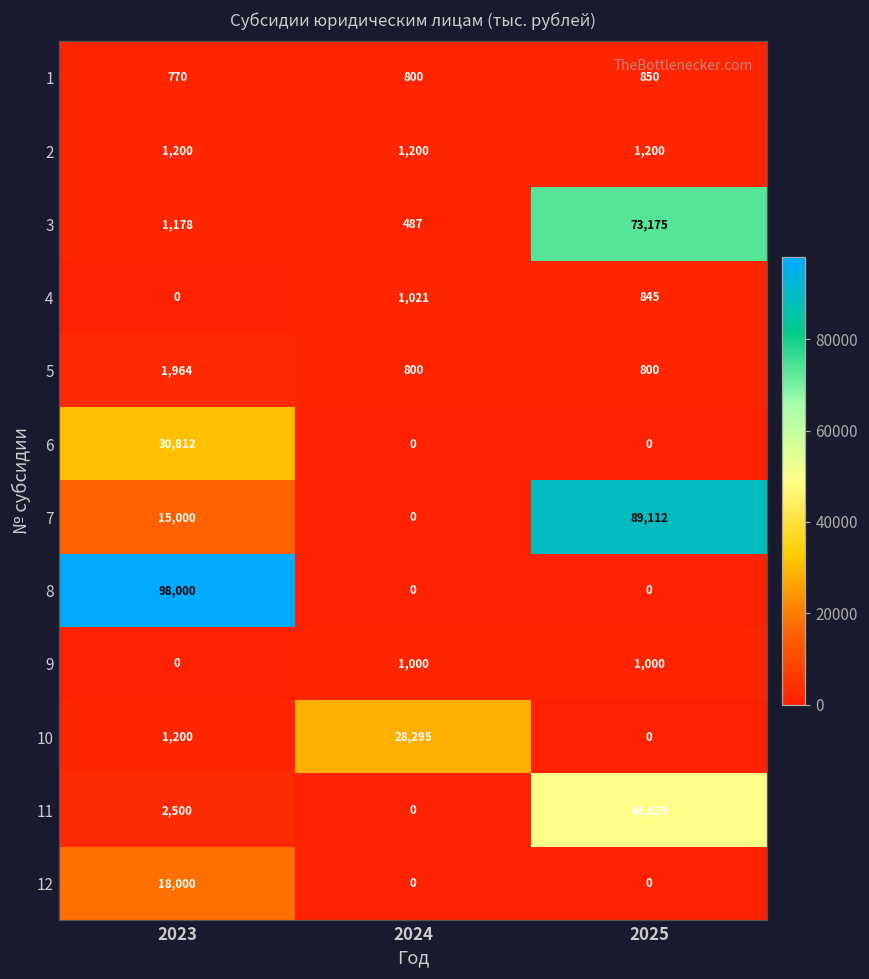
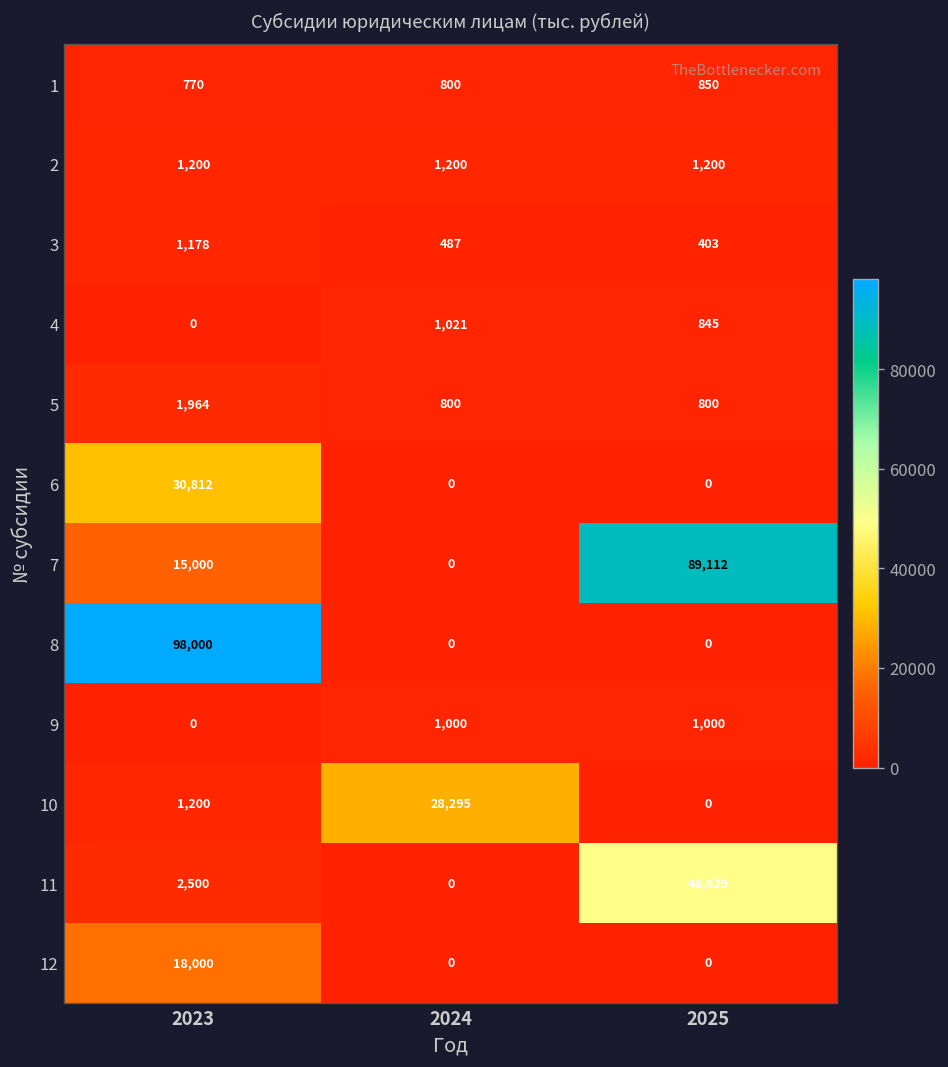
3, 2025: 73,175 -> 403
